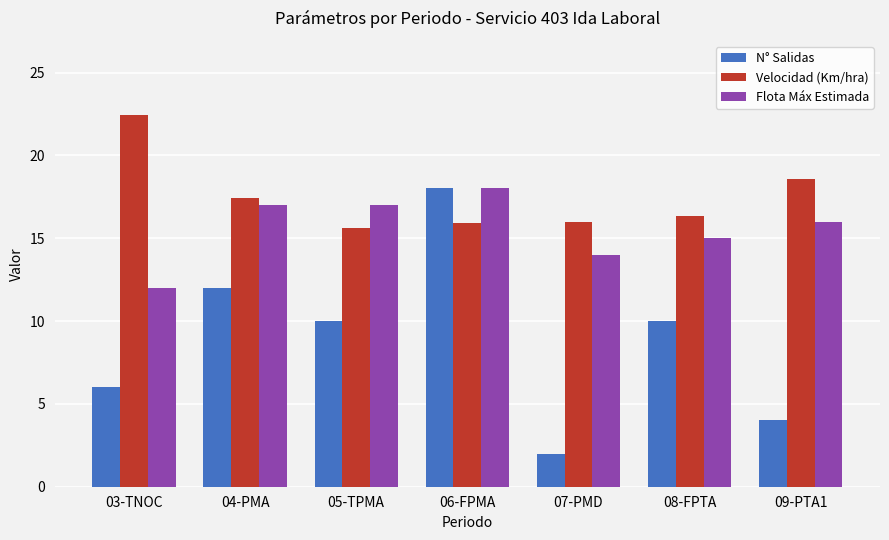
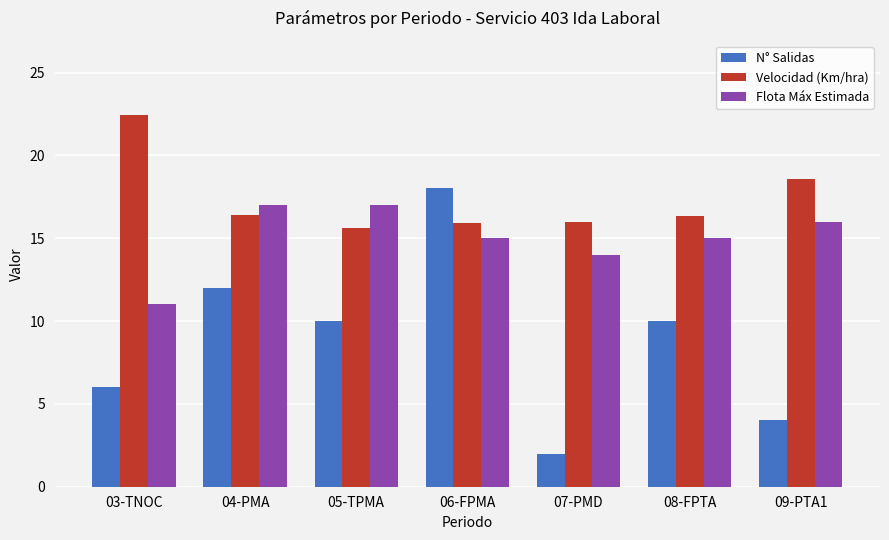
Flota Máx Estimada, 03-TNOC: 12 -> 11
Velocidad (Km/hra), 04-PMA: 17.4 -> 16.4
Flota Máx Estimada, 06-FPMA: 18 -> 15
